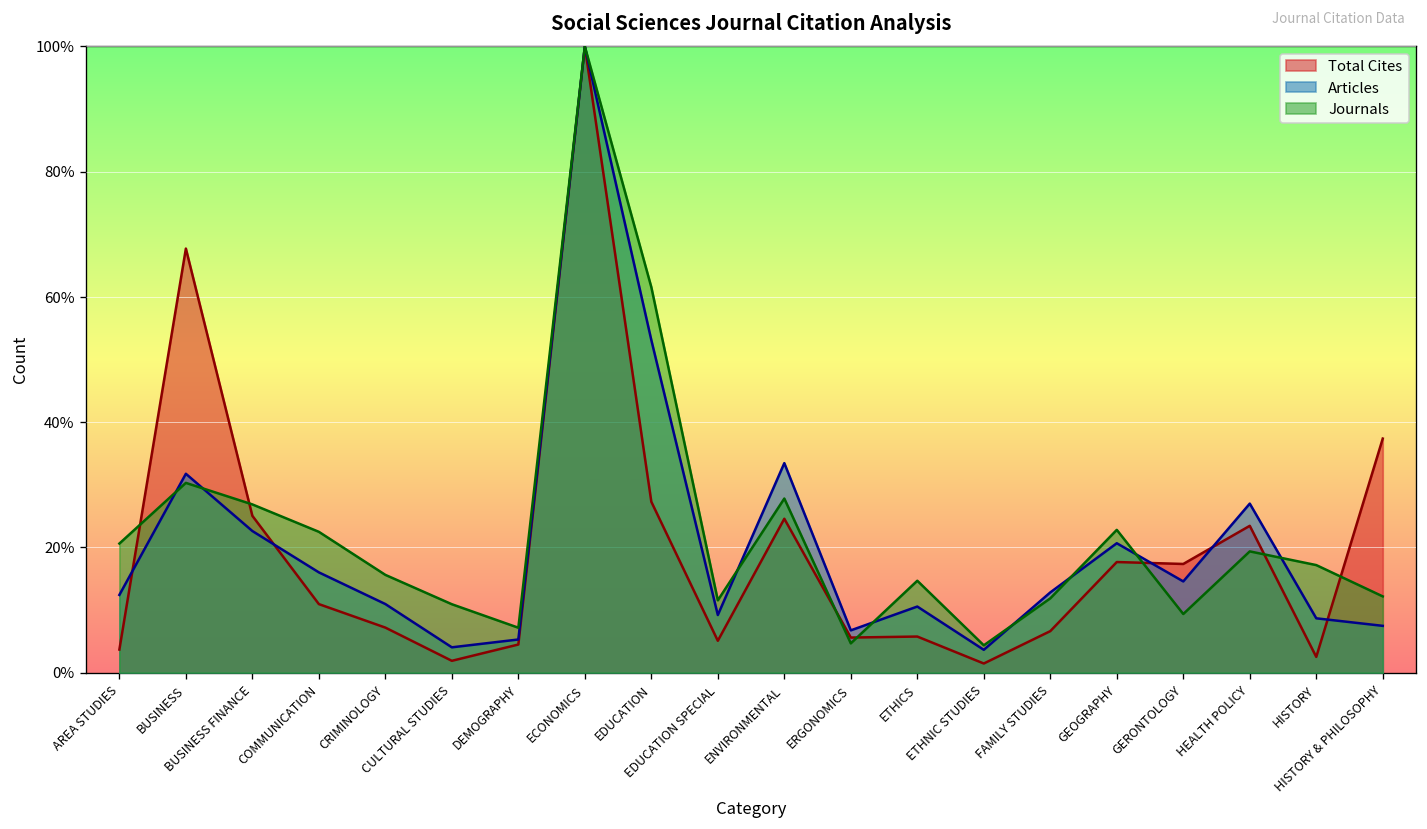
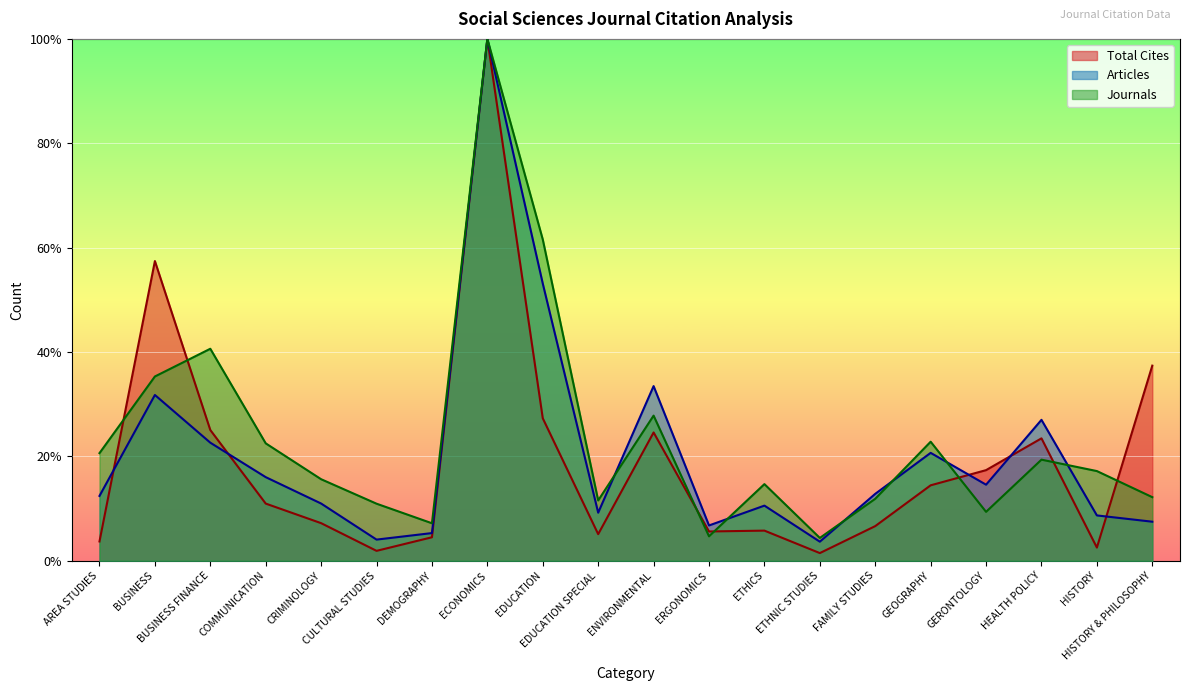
Total Cites, BUSINESS: 68% -> 57%
Journals, BUSINESS: 30% -> 35%
Journals, BUSINESS FINANCE: 27% -> 41%
Total Cites, GEOGRAPHY: 18% -> 14%
